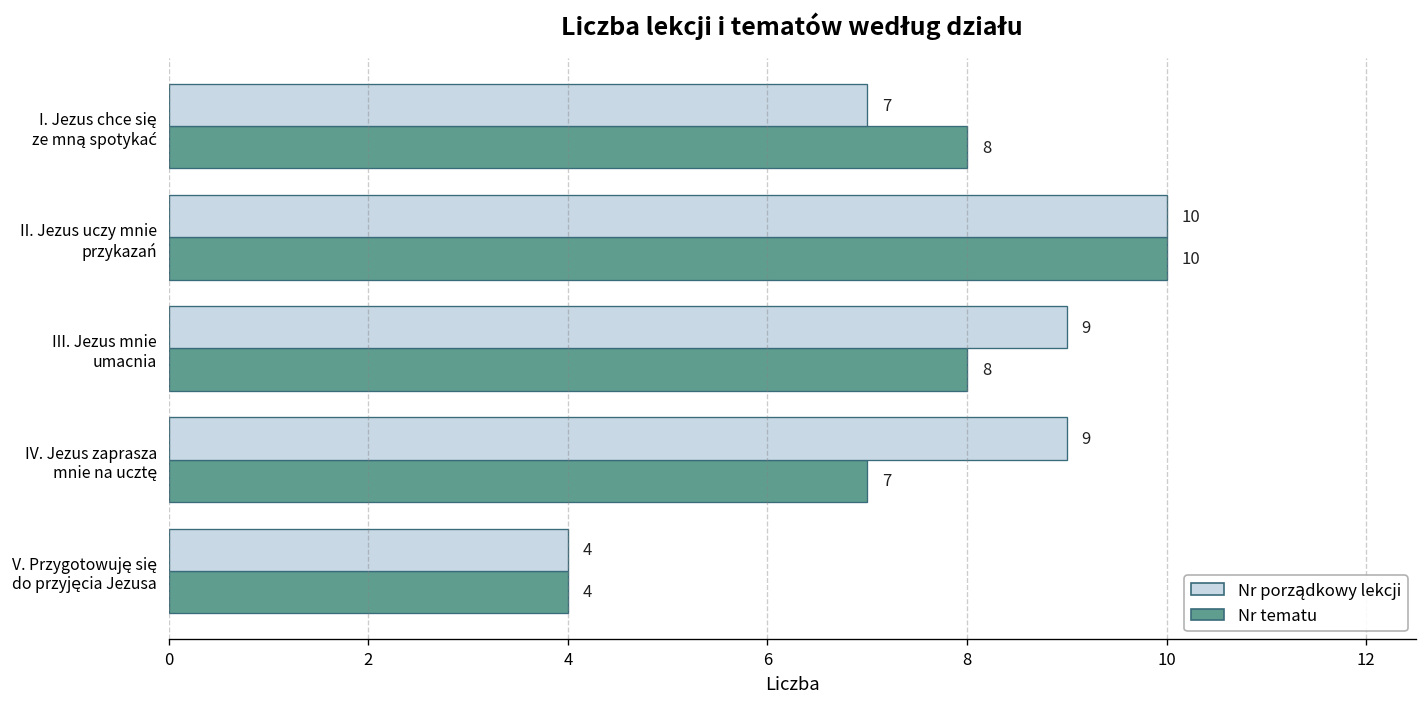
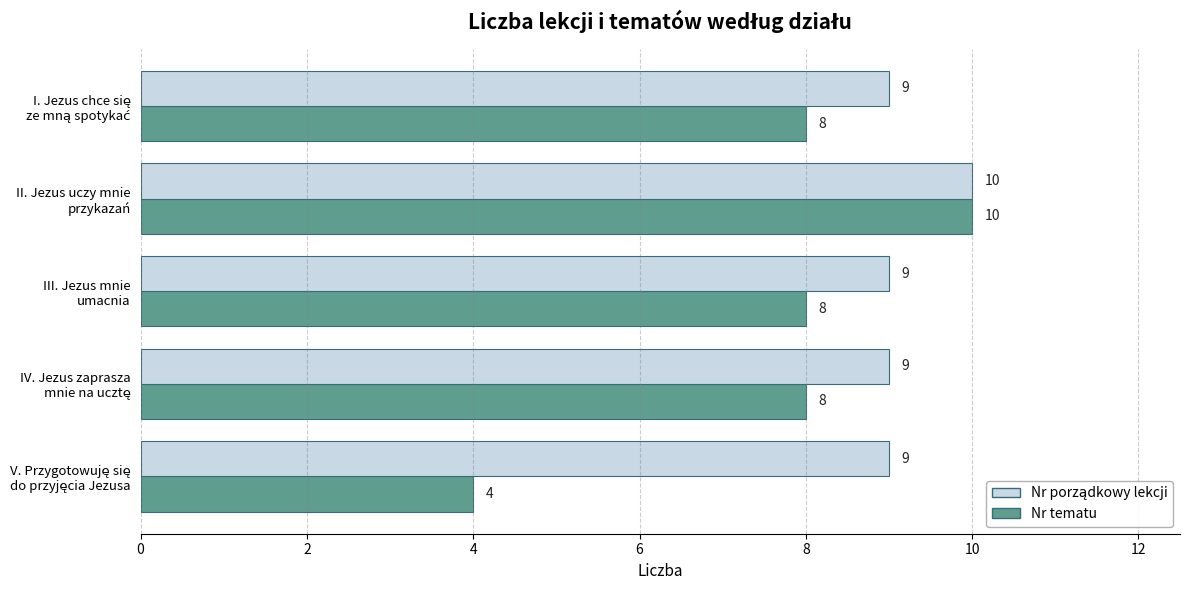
Nr porządkowy lekcji, I. Jezus chce się ze mną spotykać: 7 -> 9
Nr tematu, IV. Jezus zaprasza mnie na ucztę: 7 -> 8
Nr porządkowy lekcji, V. Przygotowuję się do przyjęcia Jezusa: 4 -> 9
